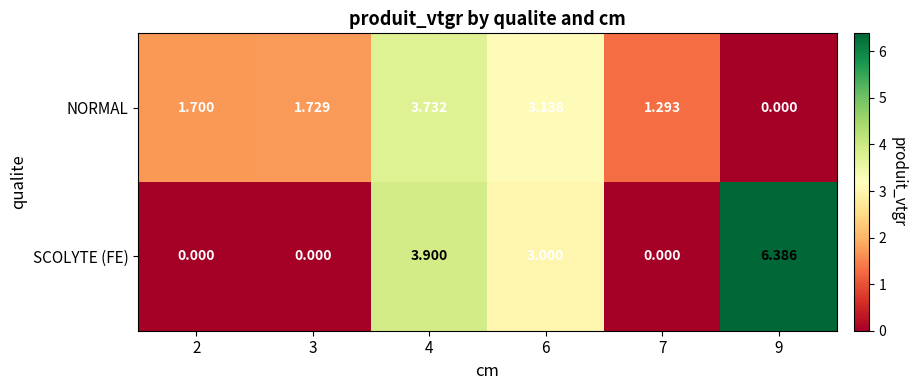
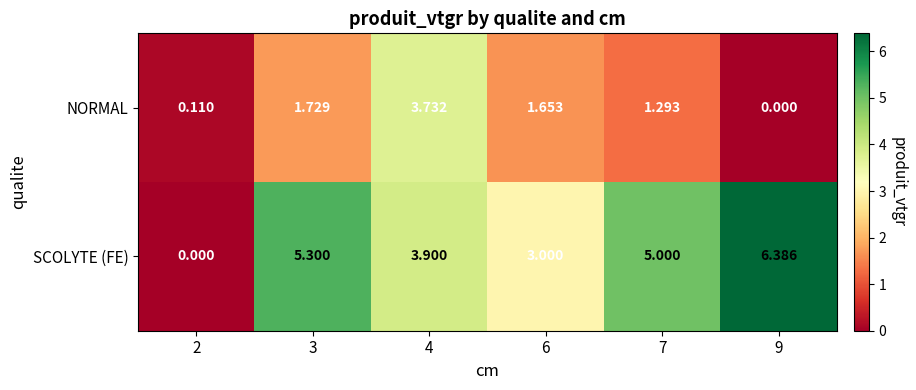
NORMAL, 2: 1.700 -> 0.110
NORMAL, 6: 3.138 -> 1.653
SCOLYTE (FE), 3: 0.000 -> 5.300
SCOLYTE (FE), 7: 0.000 -> 5.000
